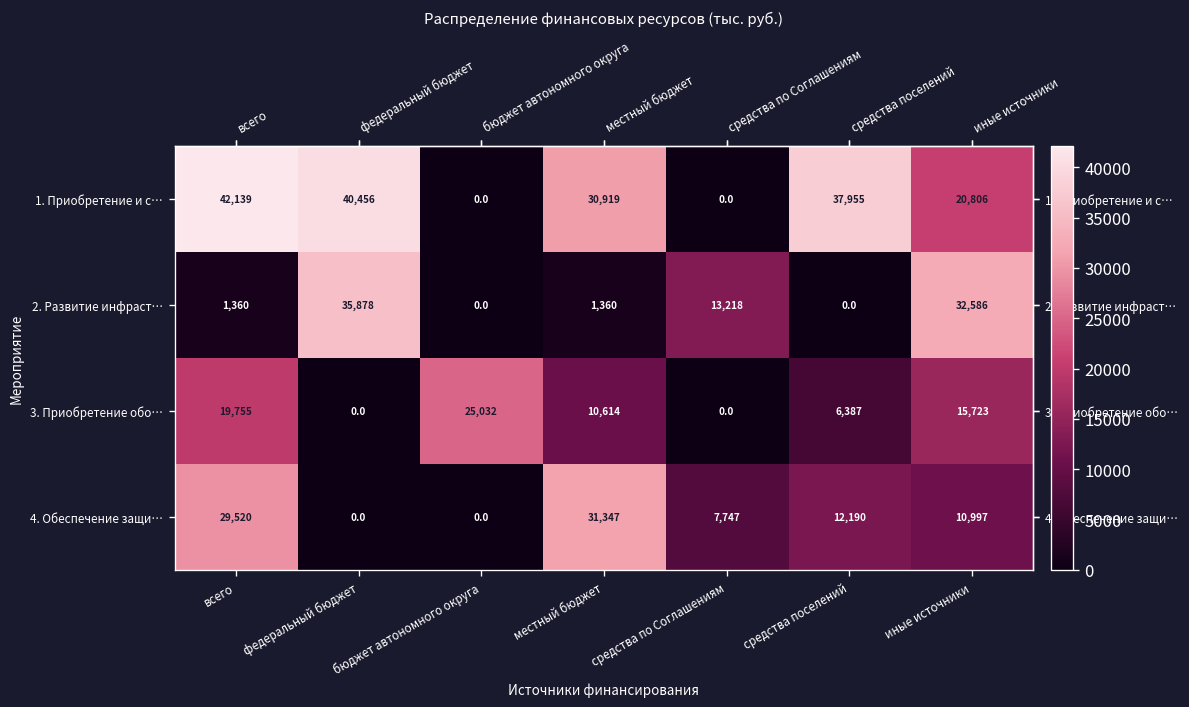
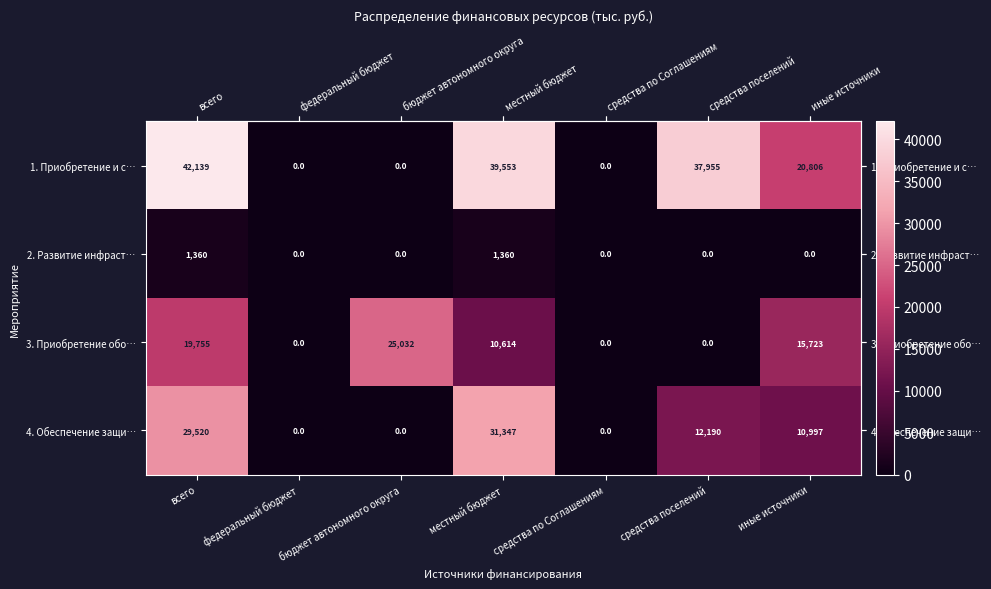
1. Приобретение и с…, федеральный бюджет: 40,456 -> 0.0
1. Приобретение и с…, местный бюджет: 30,919 -> 39,553
2. Развитие инфраст…, федеральный бюджет: 35,878 -> 0.0
2. Развитие инфраст…, средства по Соглашениям: 13,218 -> 0.0
2. Развитие инфраст…, иные источники: 32,586 -> 0.0
3. Приобретение обо…, средства поселений: 6,387 -> 0.0
4. Обеспечение защи…, средства по Соглашениям: 7,747 -> 0.0
